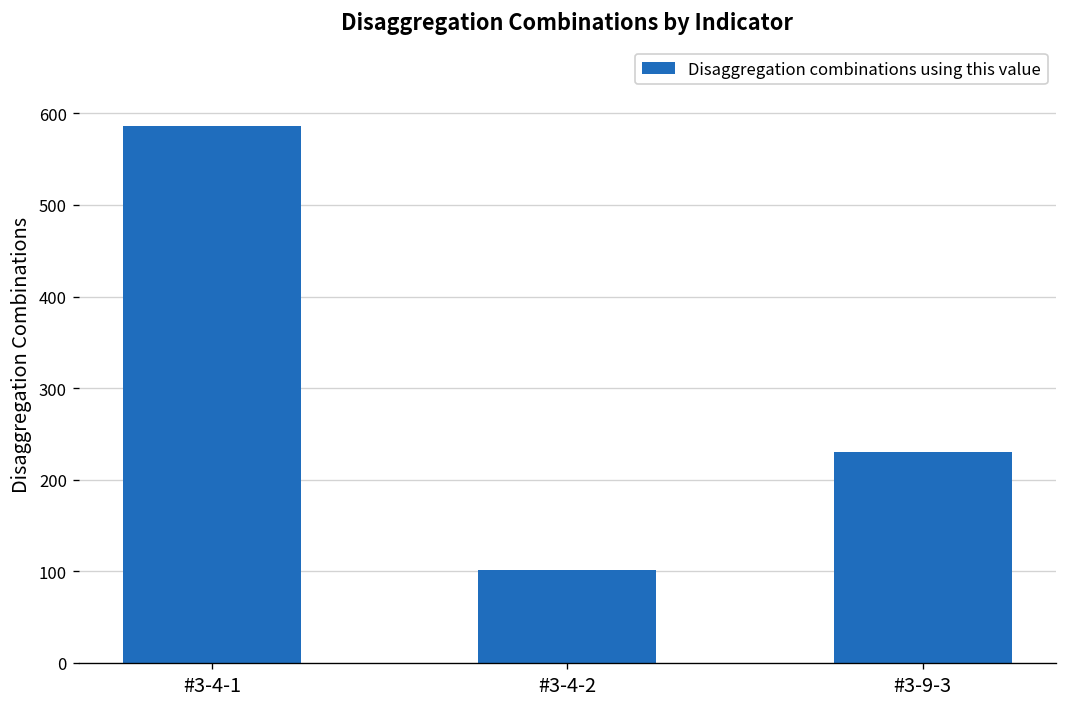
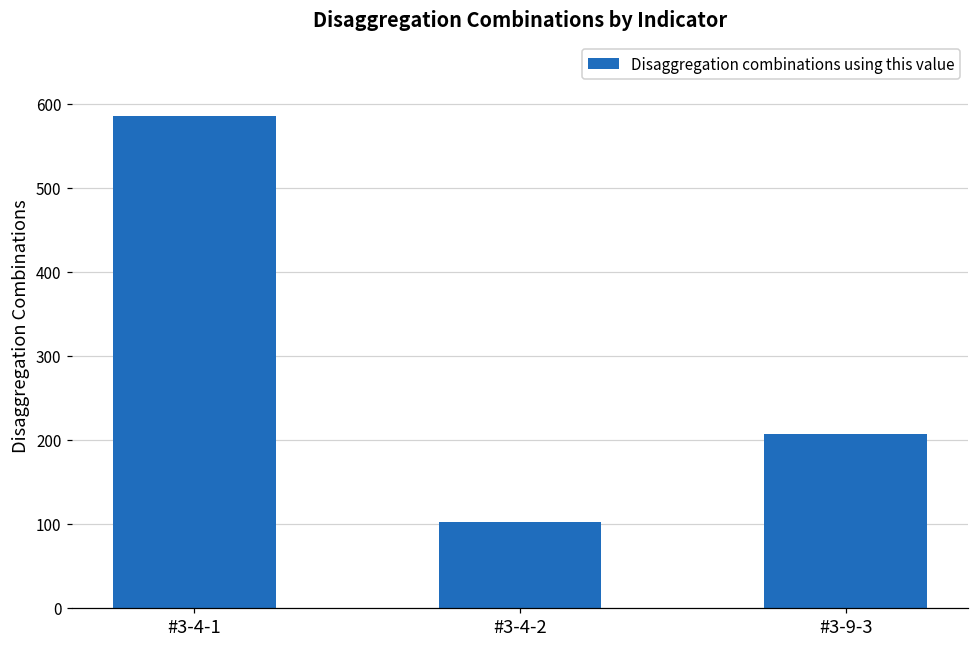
#3-9-3: 230 -> 210
